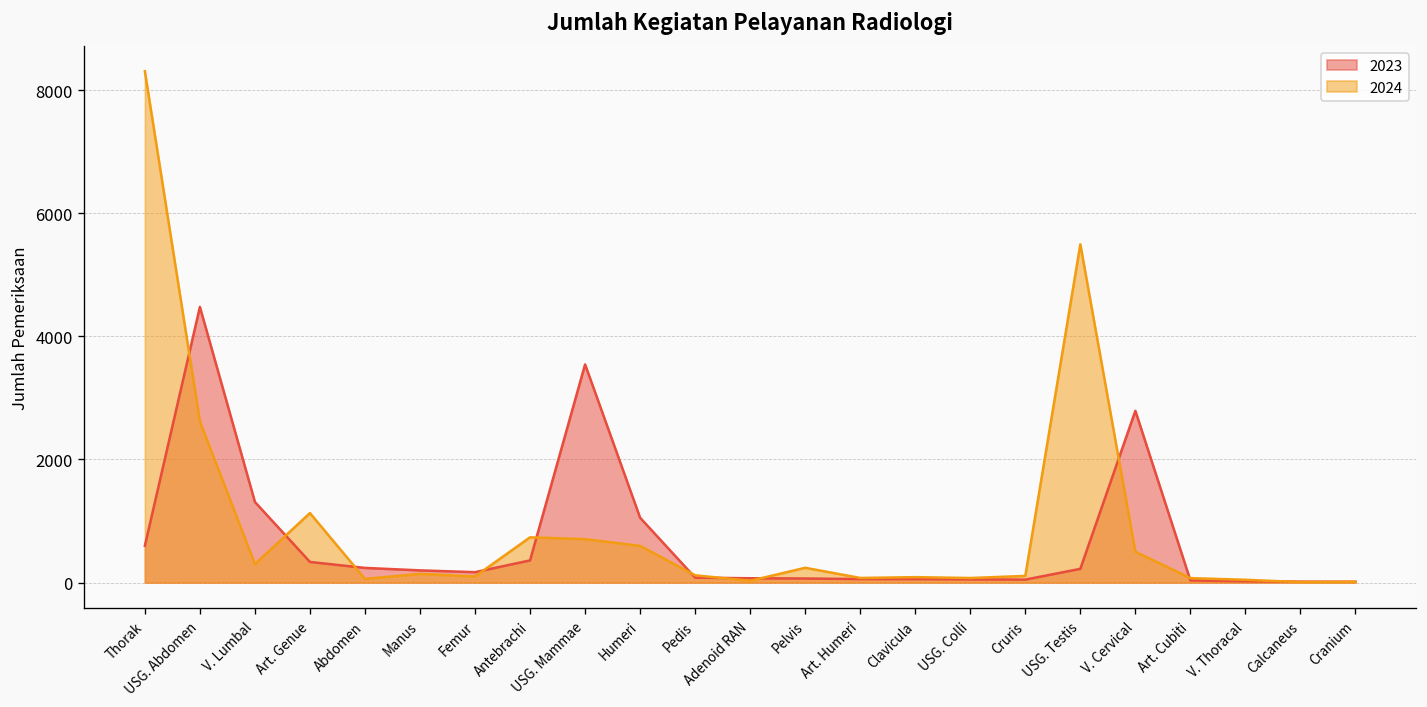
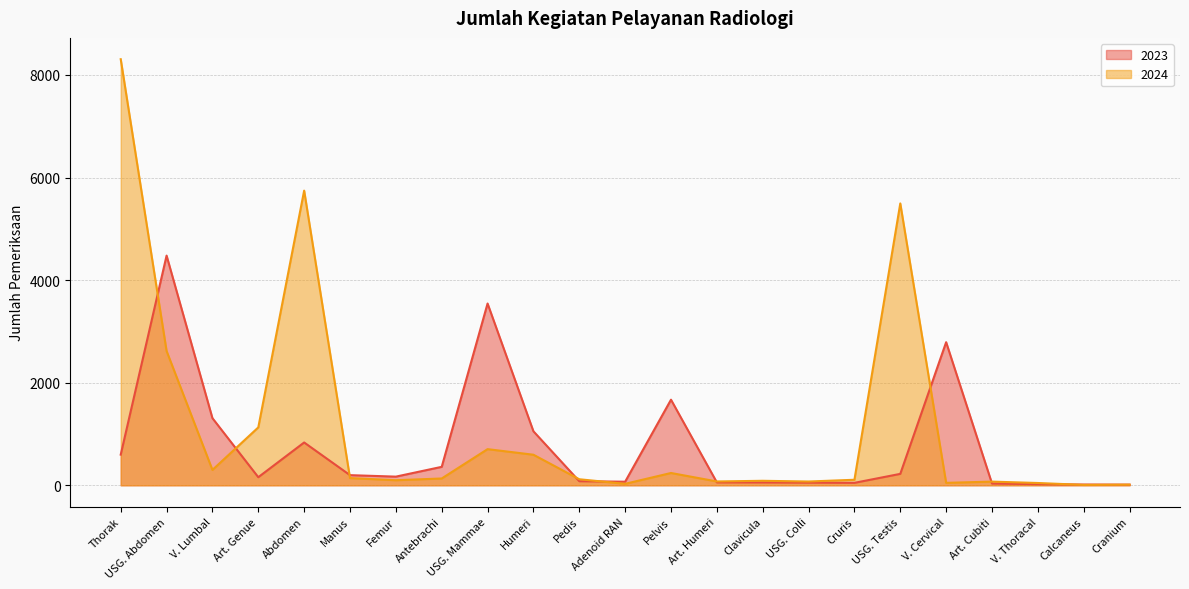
2023, Art. Genue: 300 -> 200
2023, Abdomen: 200 -> 800
2024, Abdomen: 100 -> 5700
2024, Antebrachi: 700 -> 100
2023, Pelvis: 100 -> 1700
2024, V. Cervical: 500 -> 0
